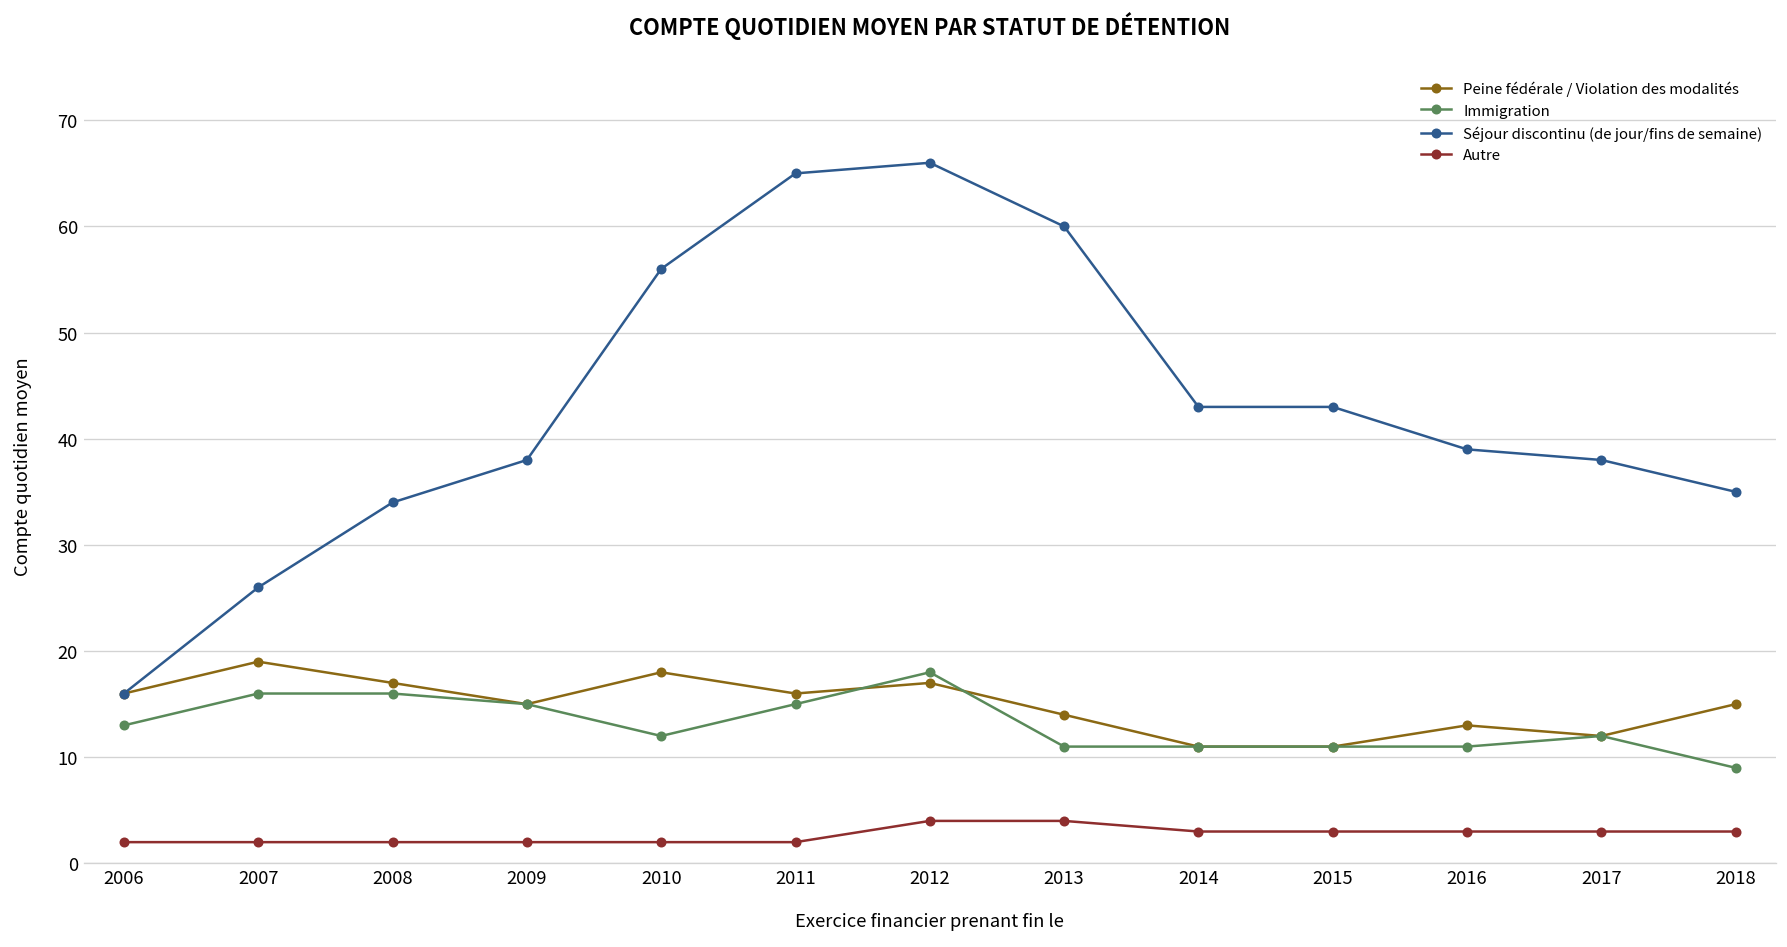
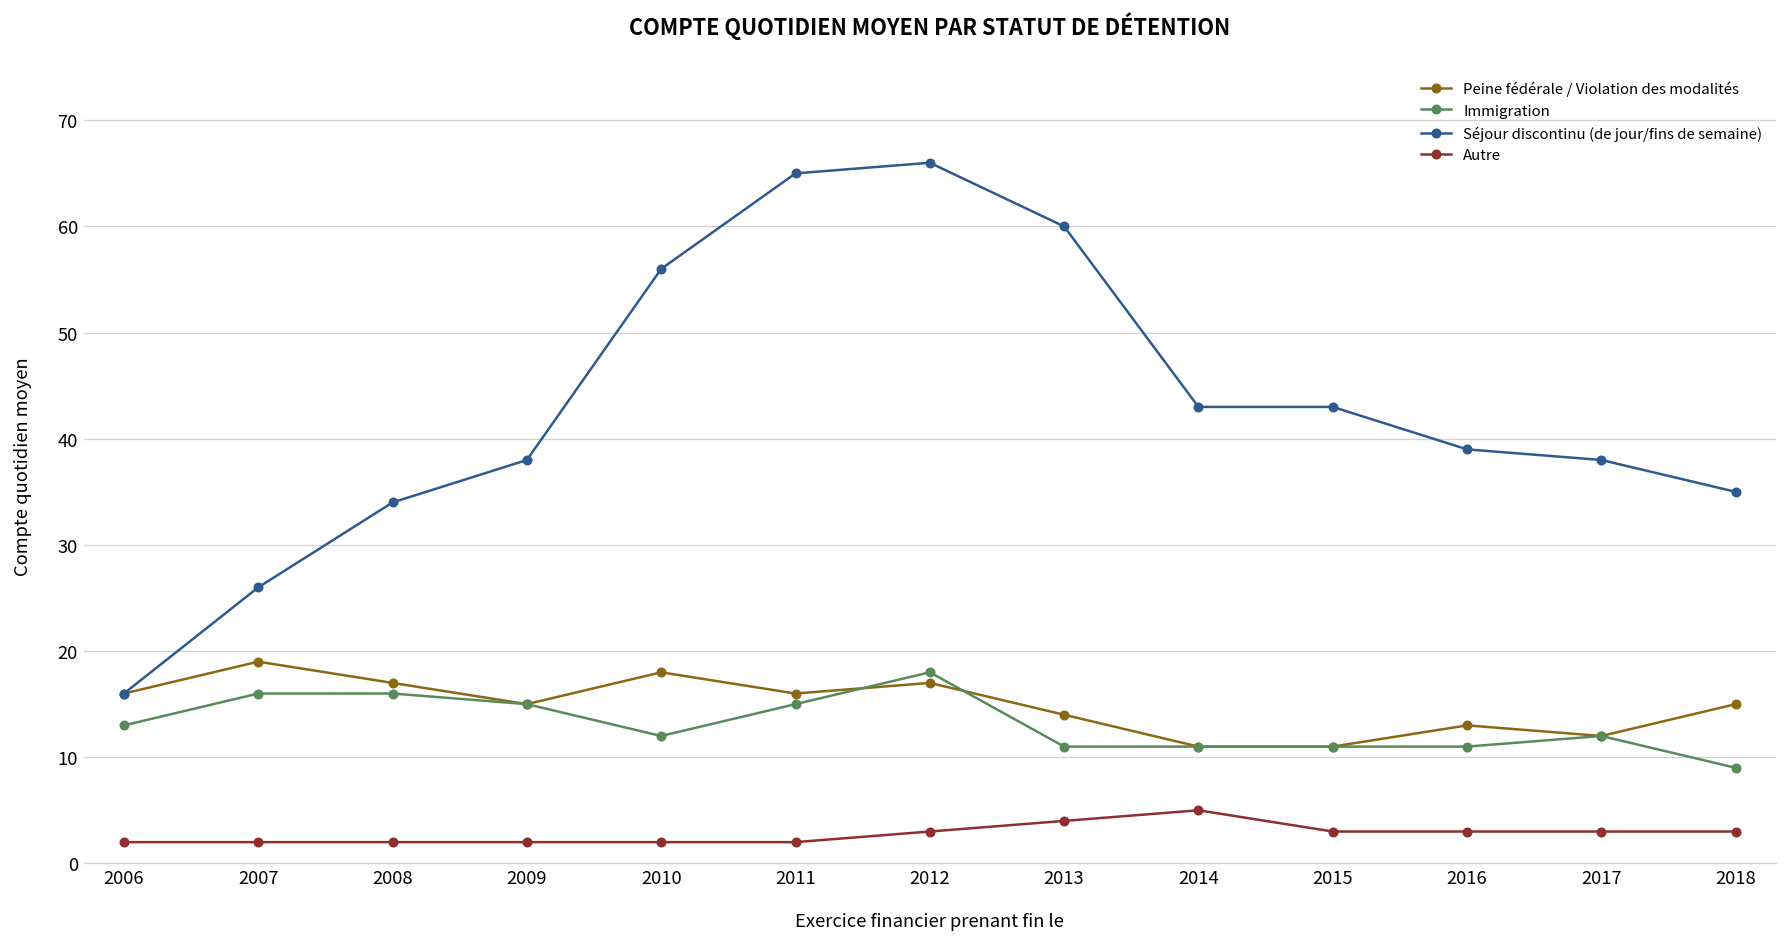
Autre, 2012: 4 -> 3
Autre, 2014: 3 -> 5
